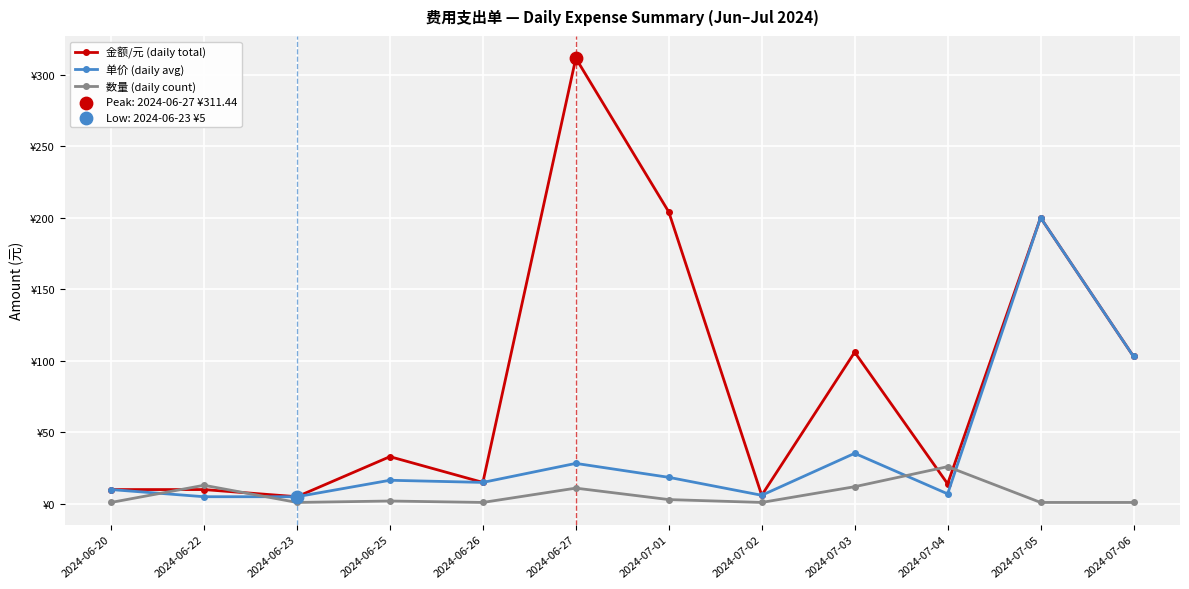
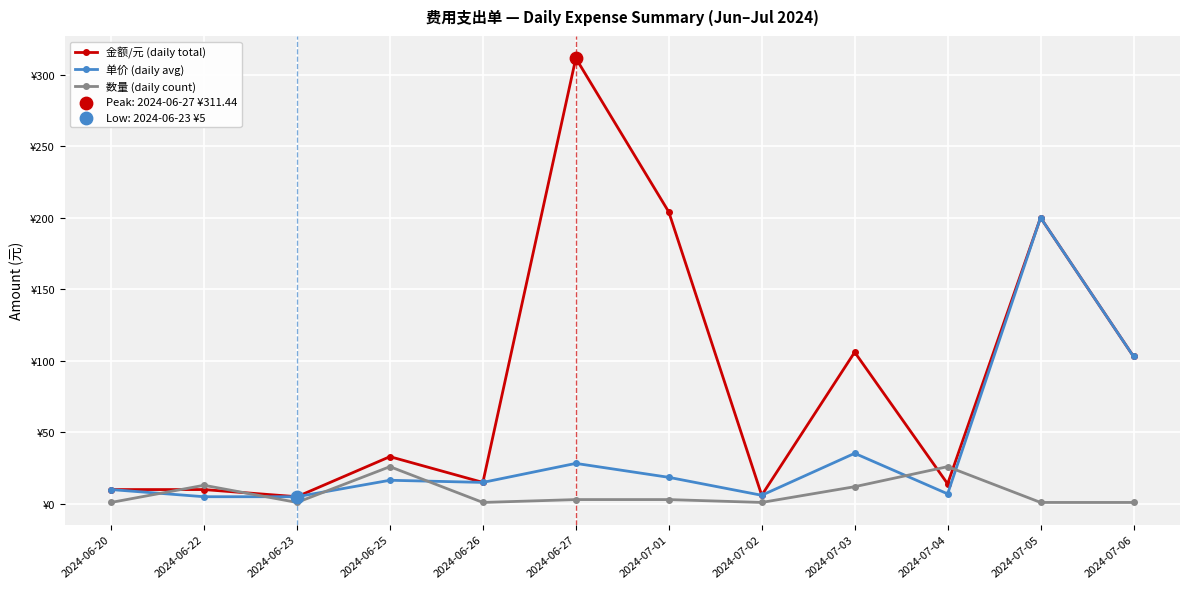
数量 (daily count), 2024-06-25: ¥2 -> ¥26
数量 (daily count), 2024-06-27: ¥11 -> ¥3
